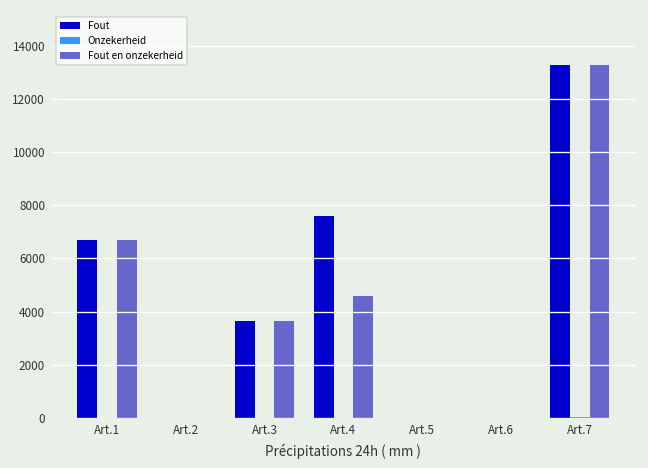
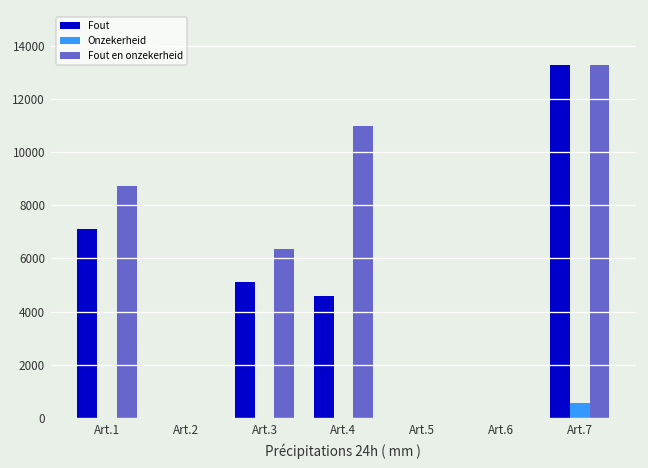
Fout, Art.1: 6700 -> 7100
Fout en onzekerheid, Art.1: 6700 -> 8700
Fout, Art.3: 3600 -> 5100
Fout en onzekerheid, Art.3: 3600 -> 6300
Fout, Art.4: 7600 -> 4600
Fout en onzekerheid, Art.4: 4600 -> 11000
Onzekerheid, Art.7: 0 -> 600
